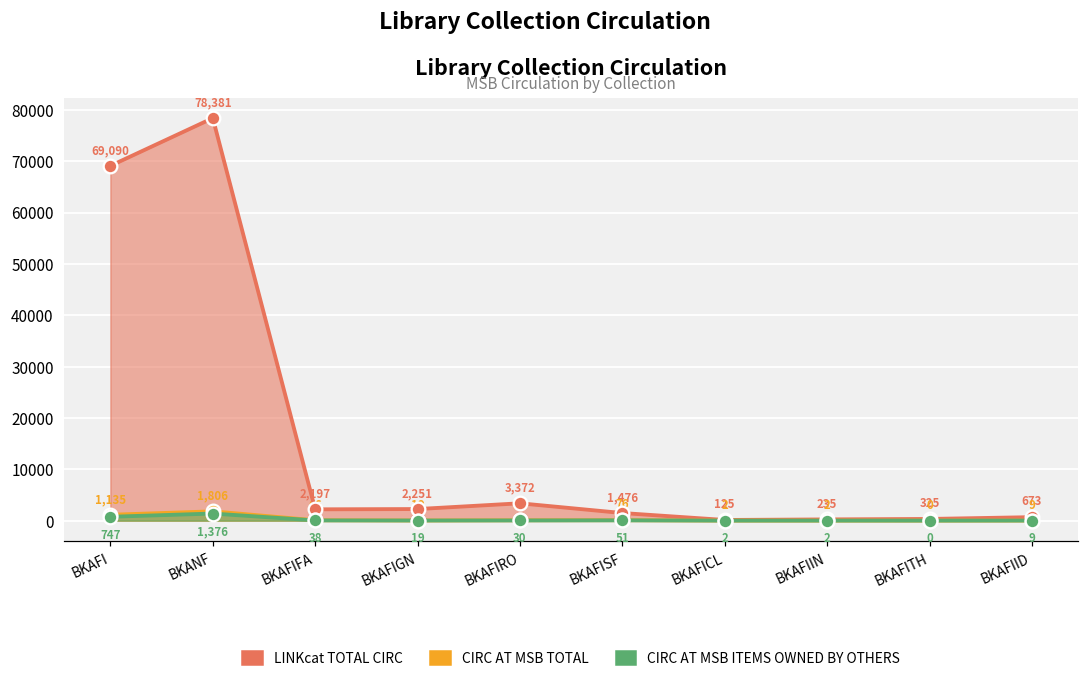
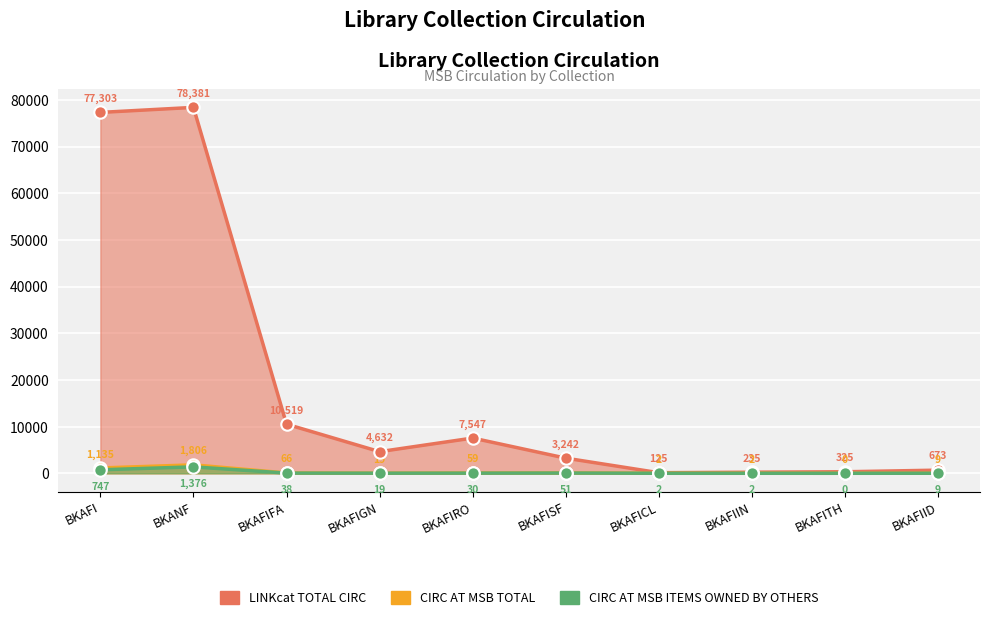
LINKcat TOTAL CIRC, BKAFI: 69,090 -> 77,303
LINKcat TOTAL CIRC, BKAFIFA: 2,197 -> 10,519
LINKcat TOTAL CIRC, BKAFIGN: 2,251 -> 4,632
LINKcat TOTAL CIRC, BKAFIRO: 3,372 -> 7,547
LINKcat TOTAL CIRC, BKAFISF: 1,476 -> 3,242
